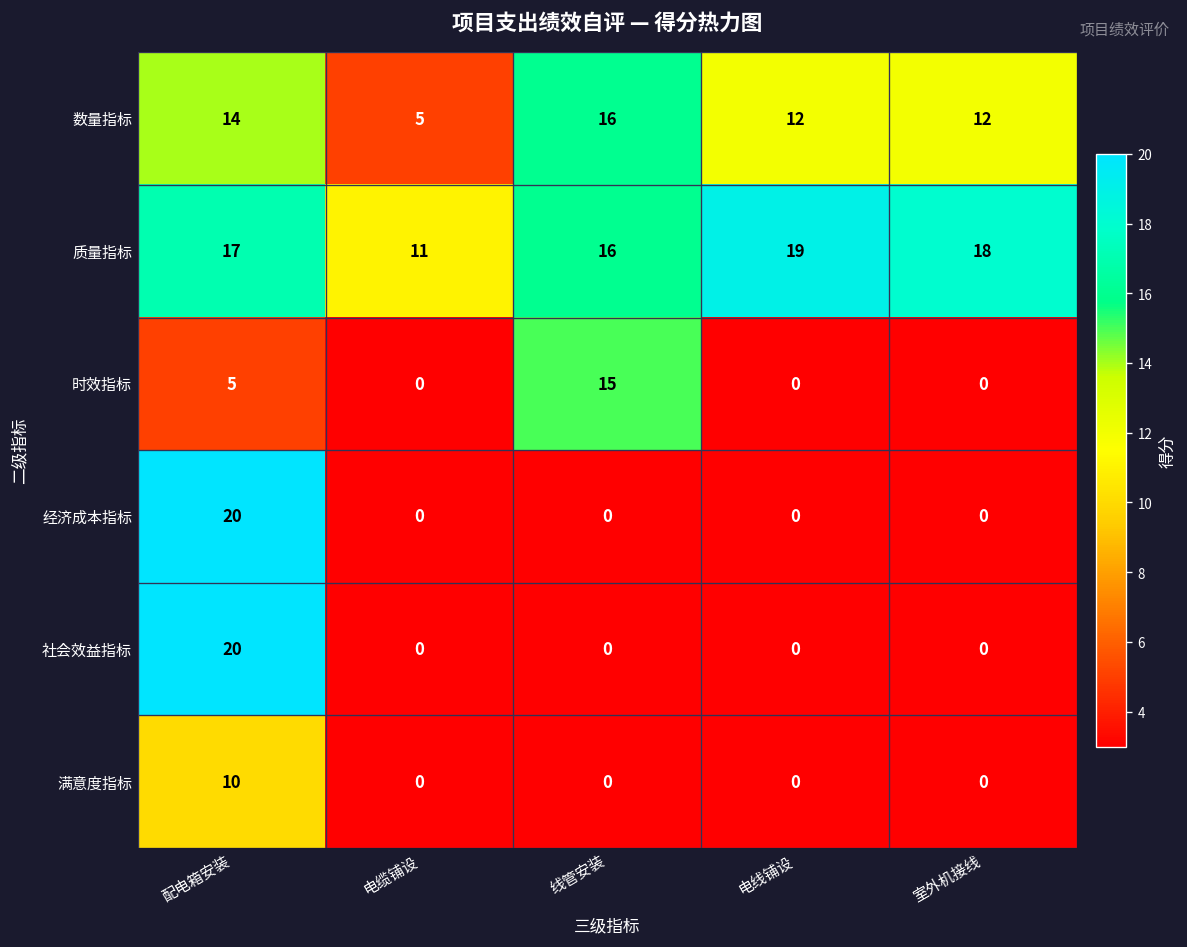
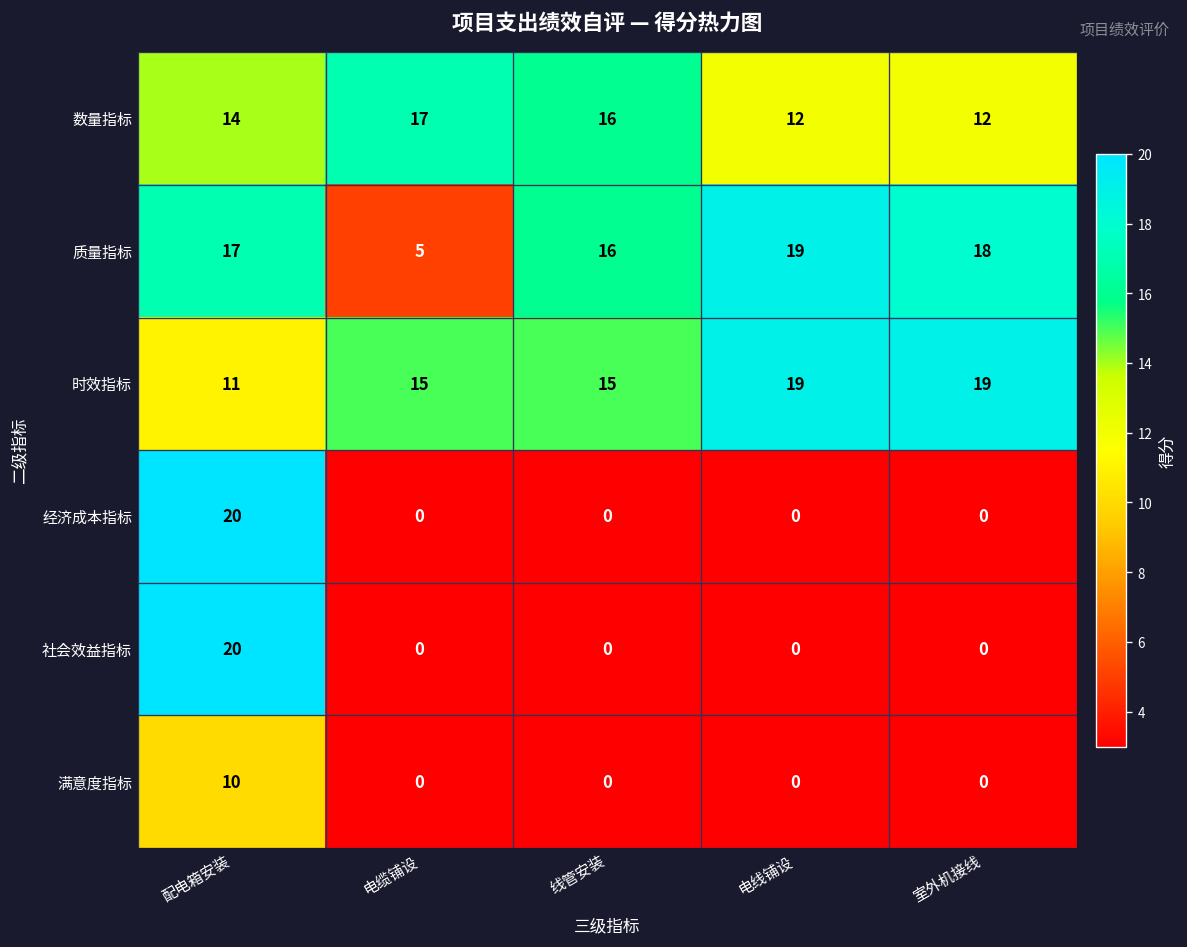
数量指标, 电缆铺设: 5 -> 17
质量指标, 电缆铺设: 11 -> 5
时效指标, 配电箱安装: 5 -> 11
时效指标, 电缆铺设: 0 -> 15
时效指标, 电线铺设: 0 -> 19
时效指标, 室外机接线: 0 -> 19
